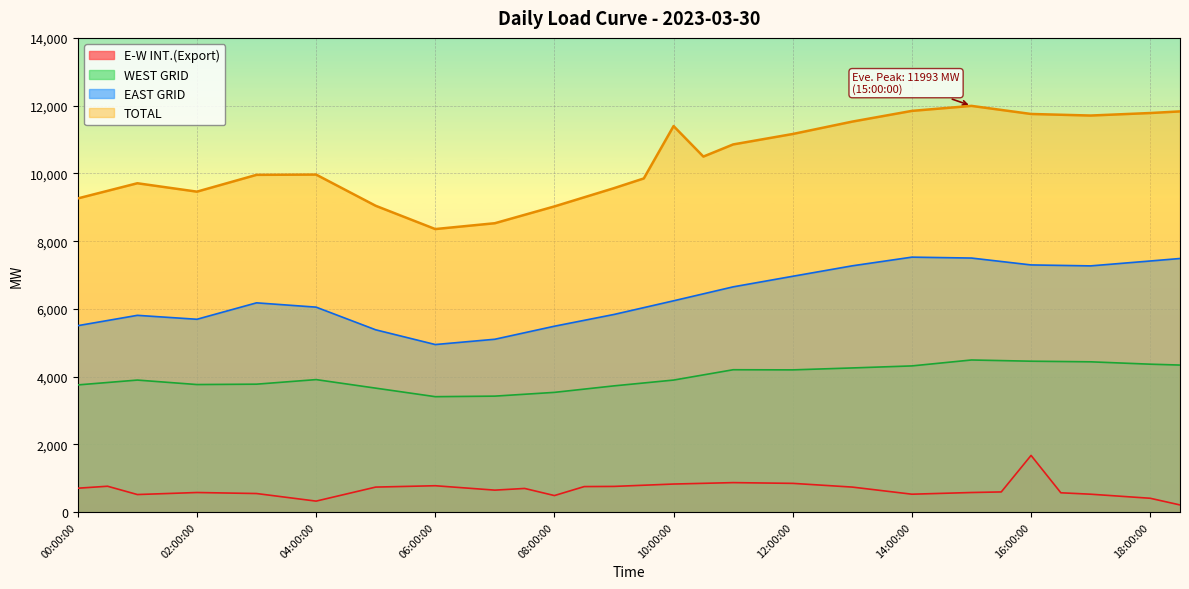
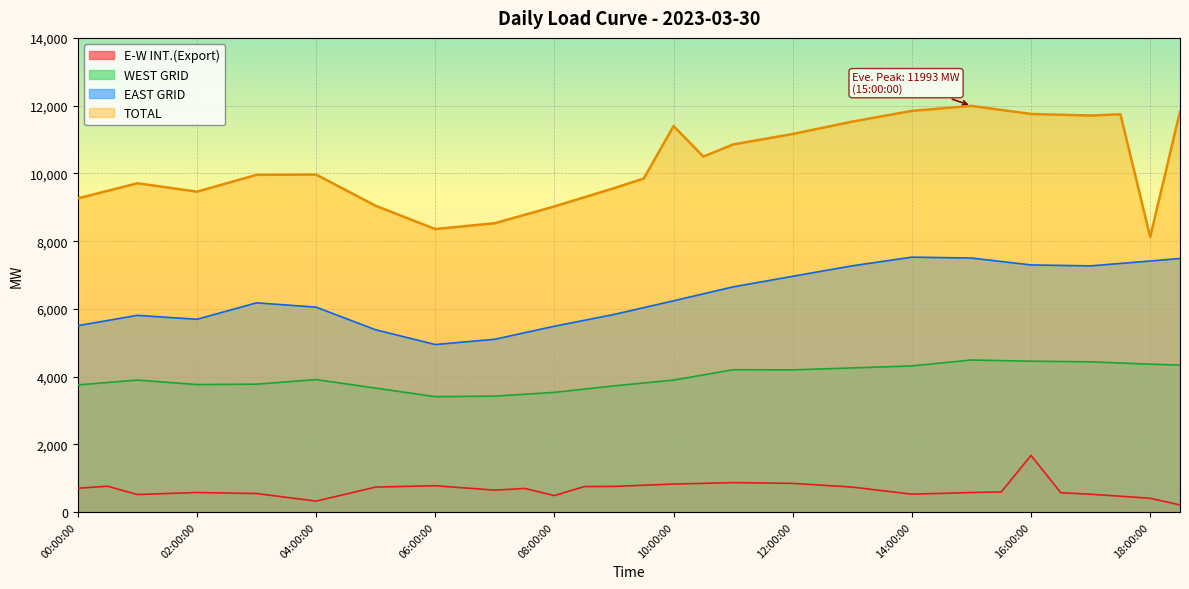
TOTAL, 18:00:00: 11,800 -> 8,100
